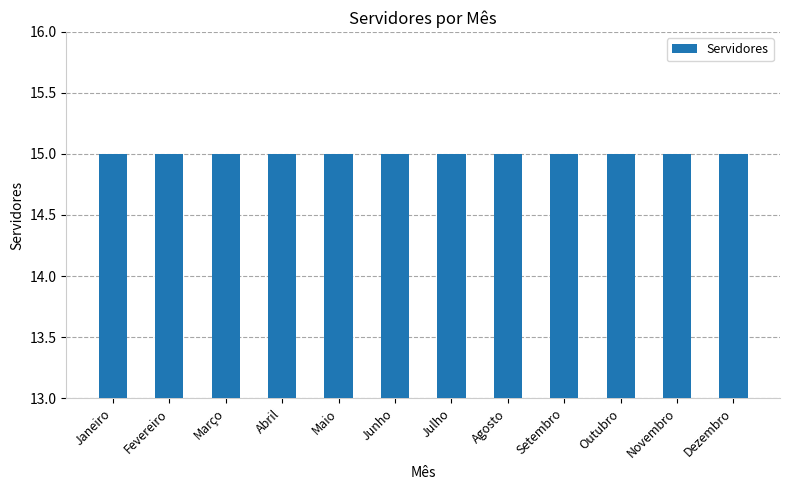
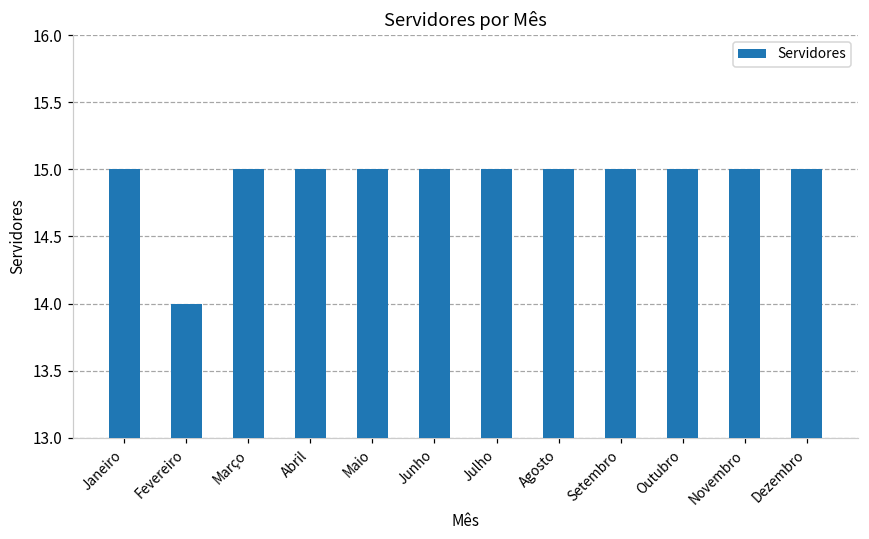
Fevereiro: 15 -> 14
